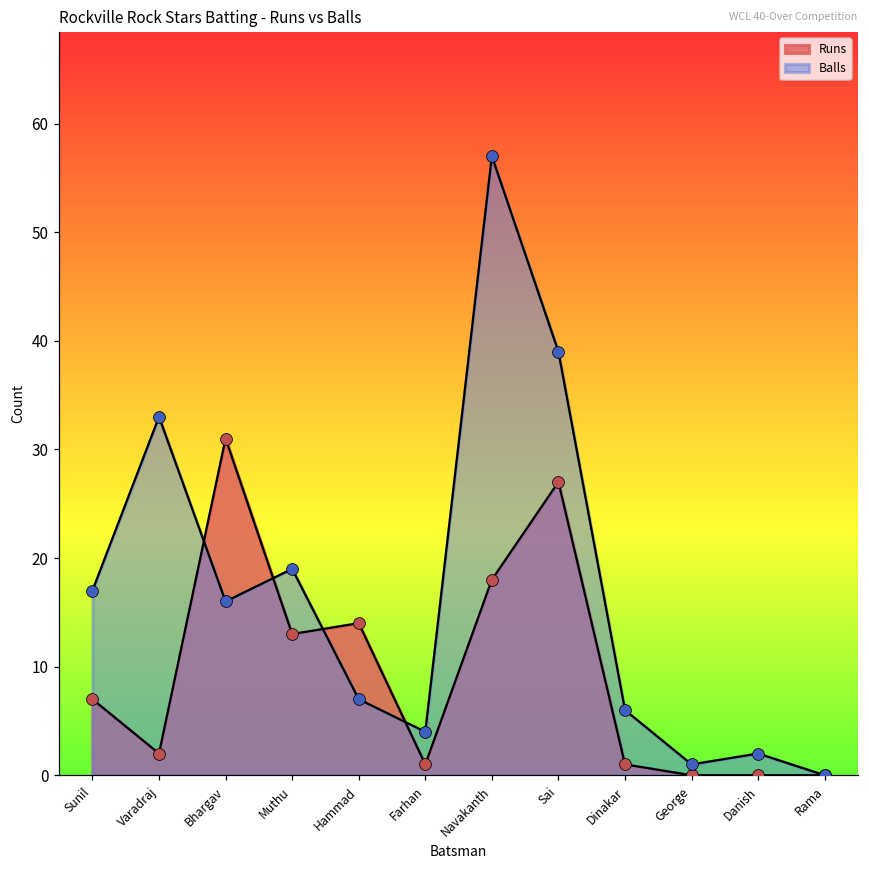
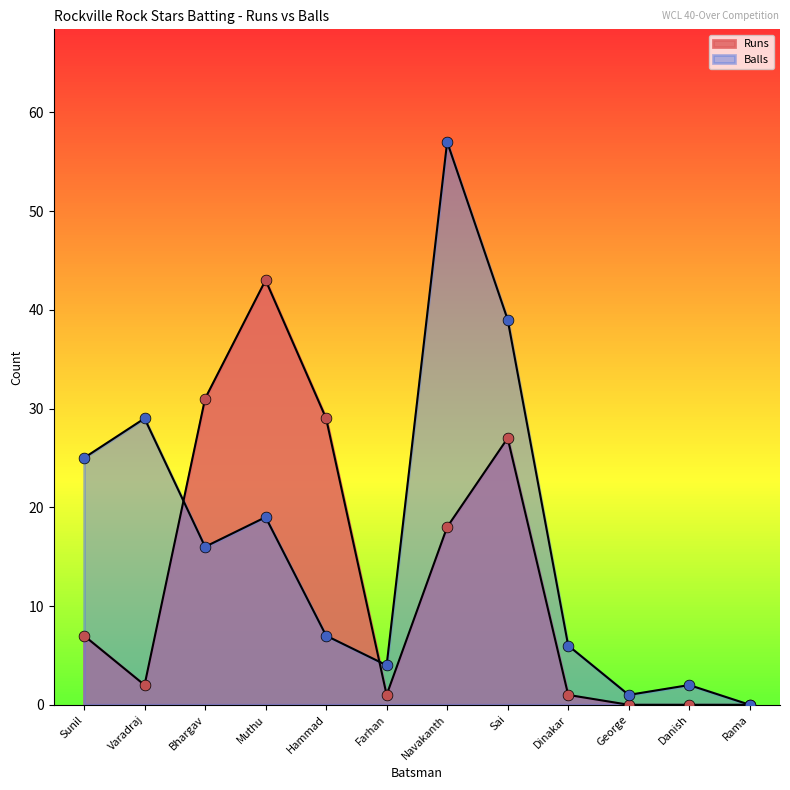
Balls, Sunil: 17 -> 25
Balls, Varadraj: 33 -> 29
Runs, Muthu: 13 -> 43
Runs, Hammad: 14 -> 29
